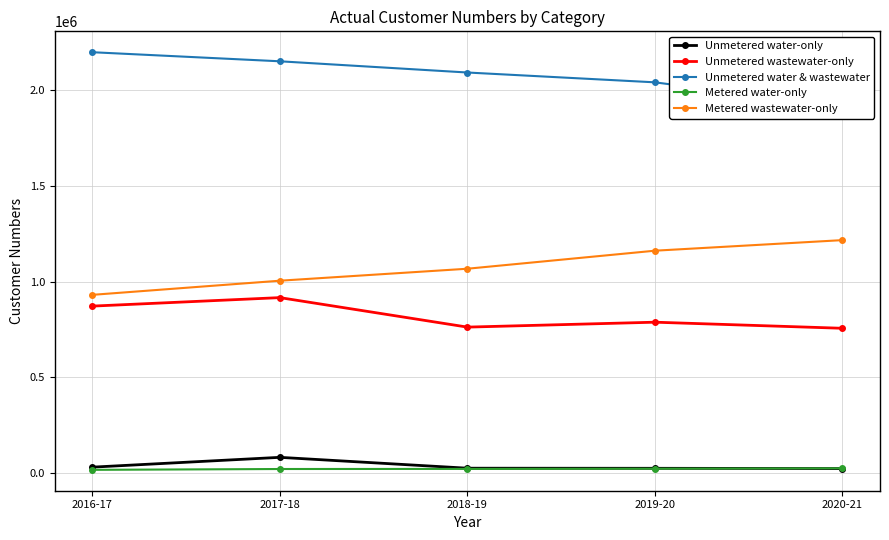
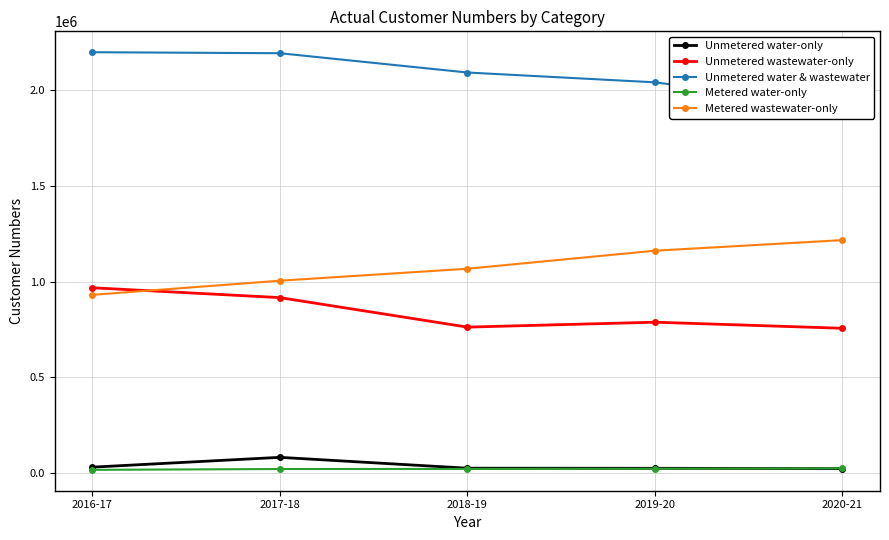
Unmetered wastewater-only, 2016-17: 870000 -> 970000
Unmetered water & wastewater, 2017-18: 2150000 -> 2190000
